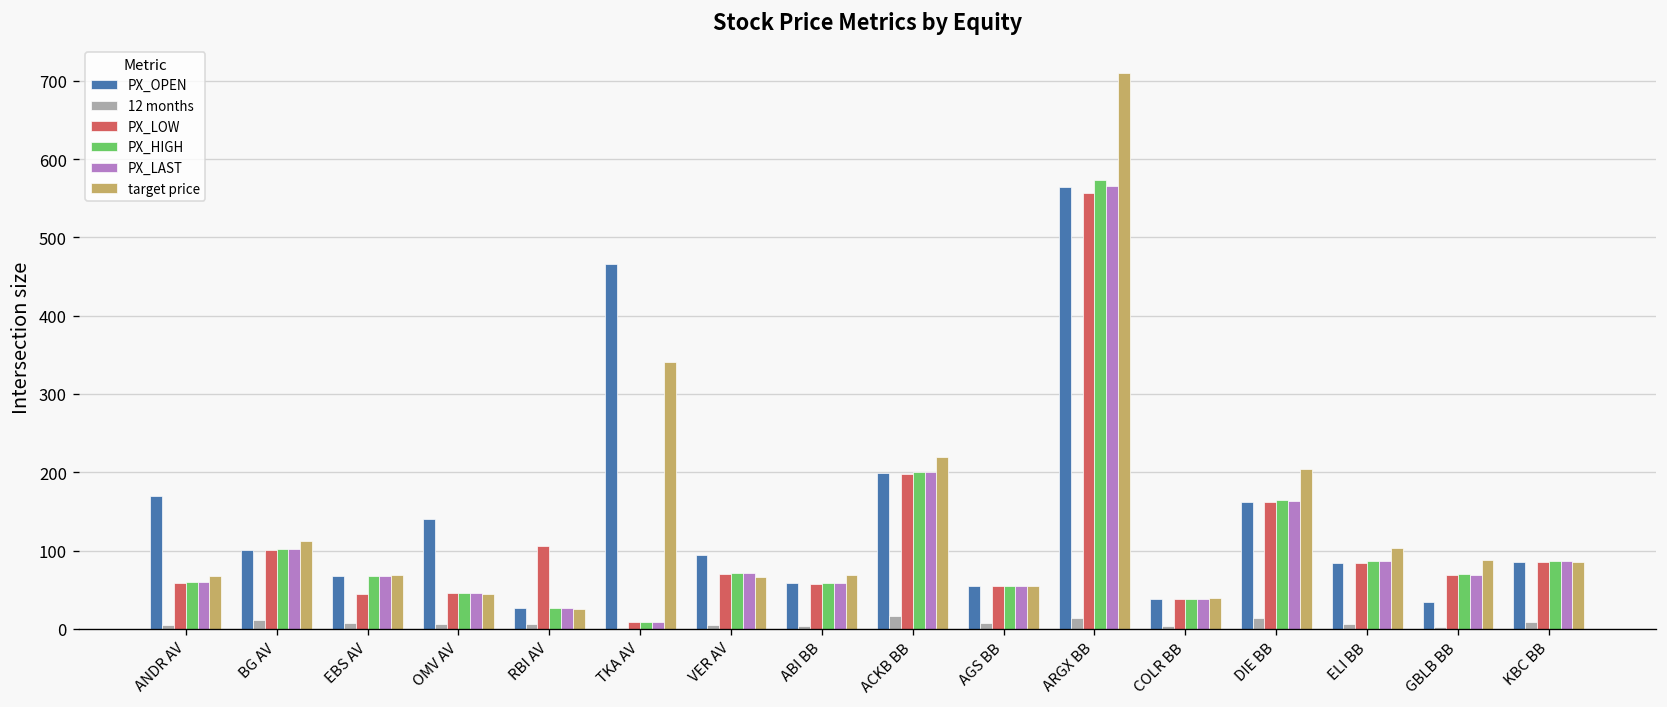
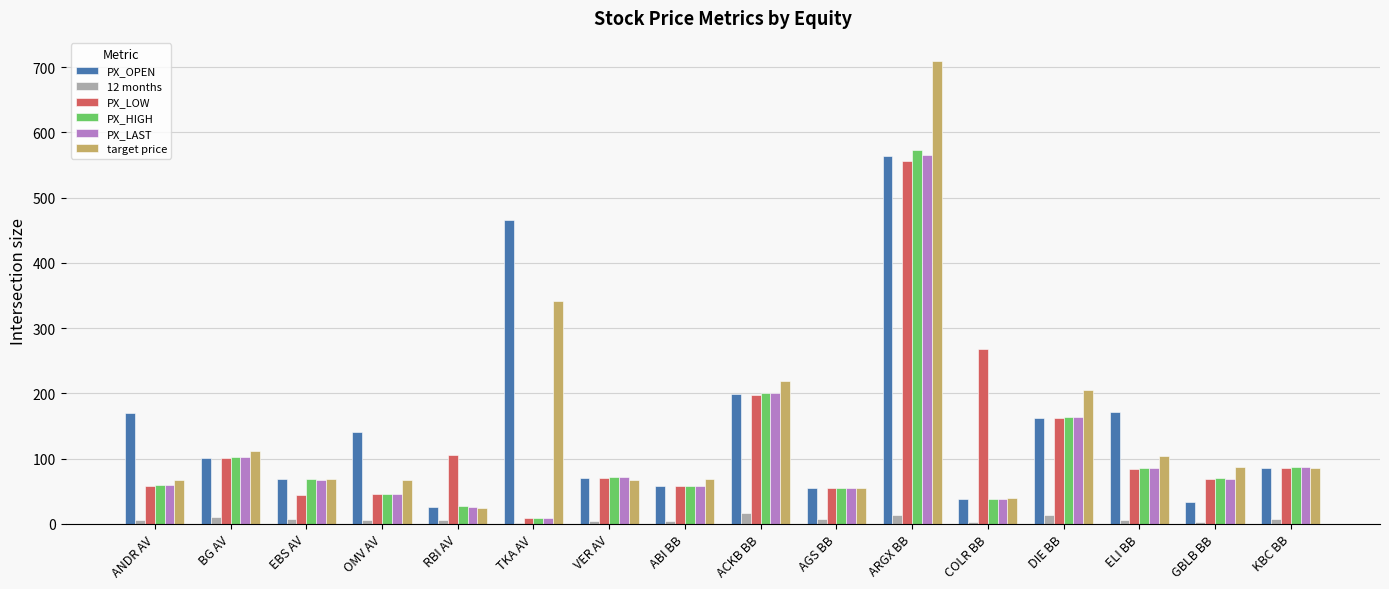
target price, OMV AV: 40 -> 70
PX_OPEN, VER AV: 90 -> 70
PX_LOW, COLR BB: 40 -> 270
PX_OPEN, ELI BB: 80 -> 170
